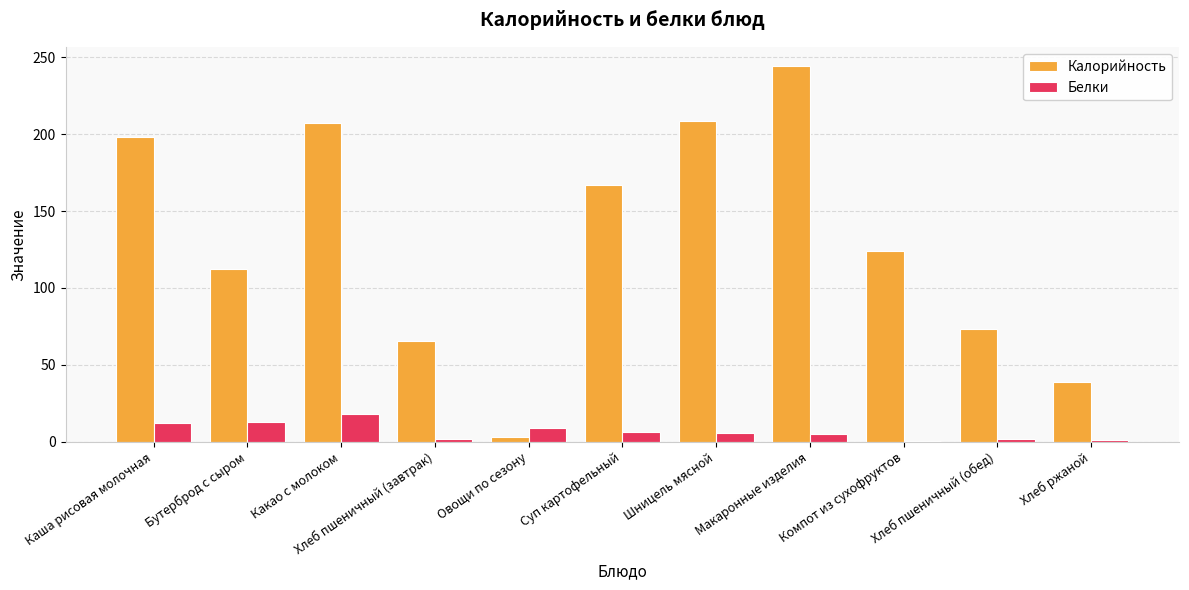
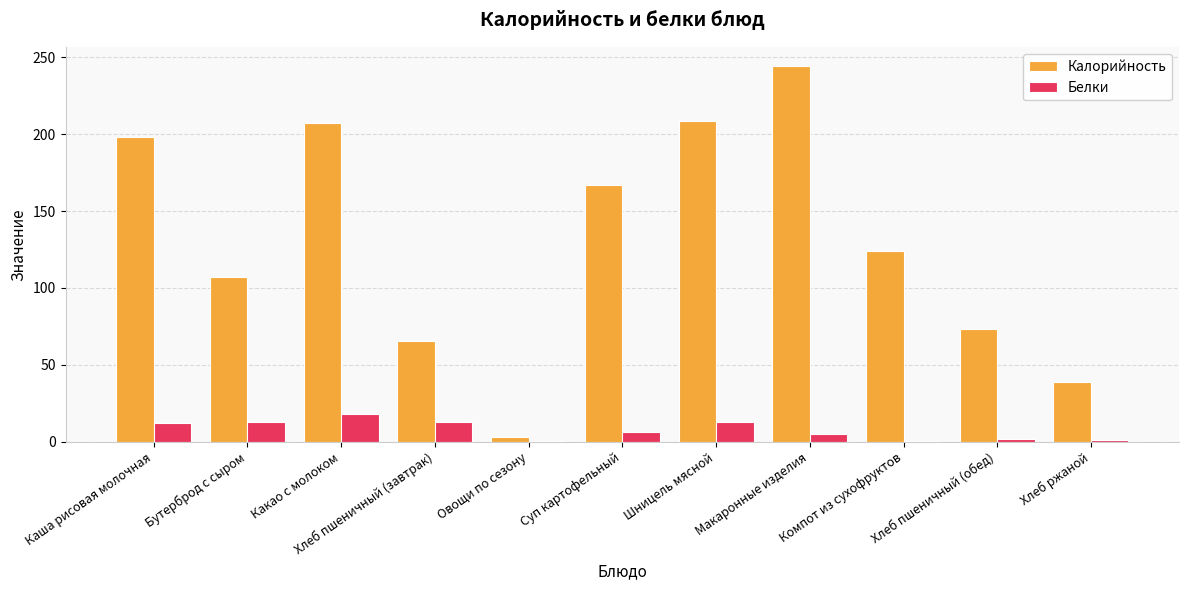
Калорийность, Бутерброд с сыром: 113 -> 107
Белки, Хлеб пшеничный (завтрак): 2 -> 13
Белки, Овощи по сезону: 9 -> 0
Белки, Шницель мясной: 6 -> 13
